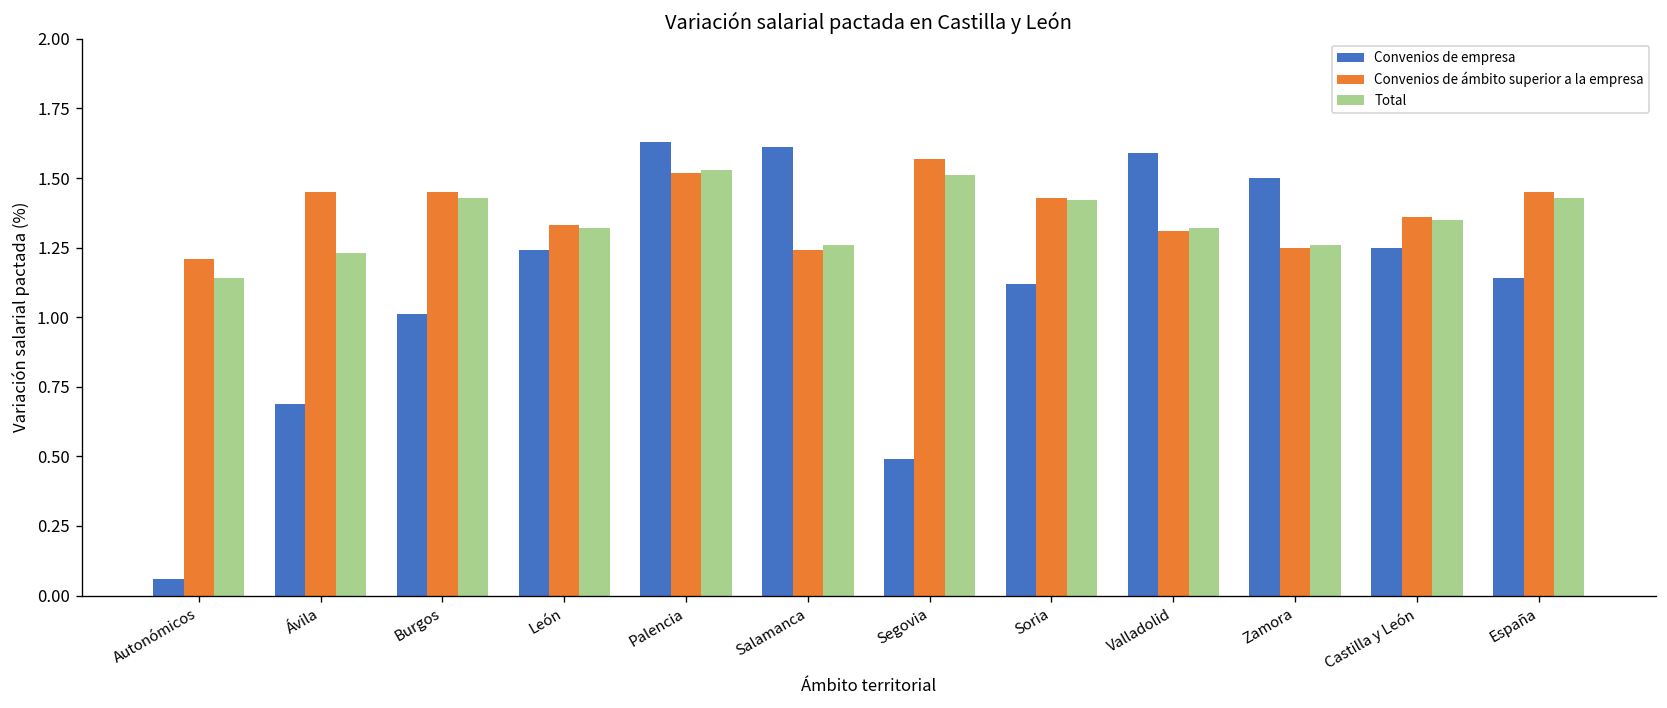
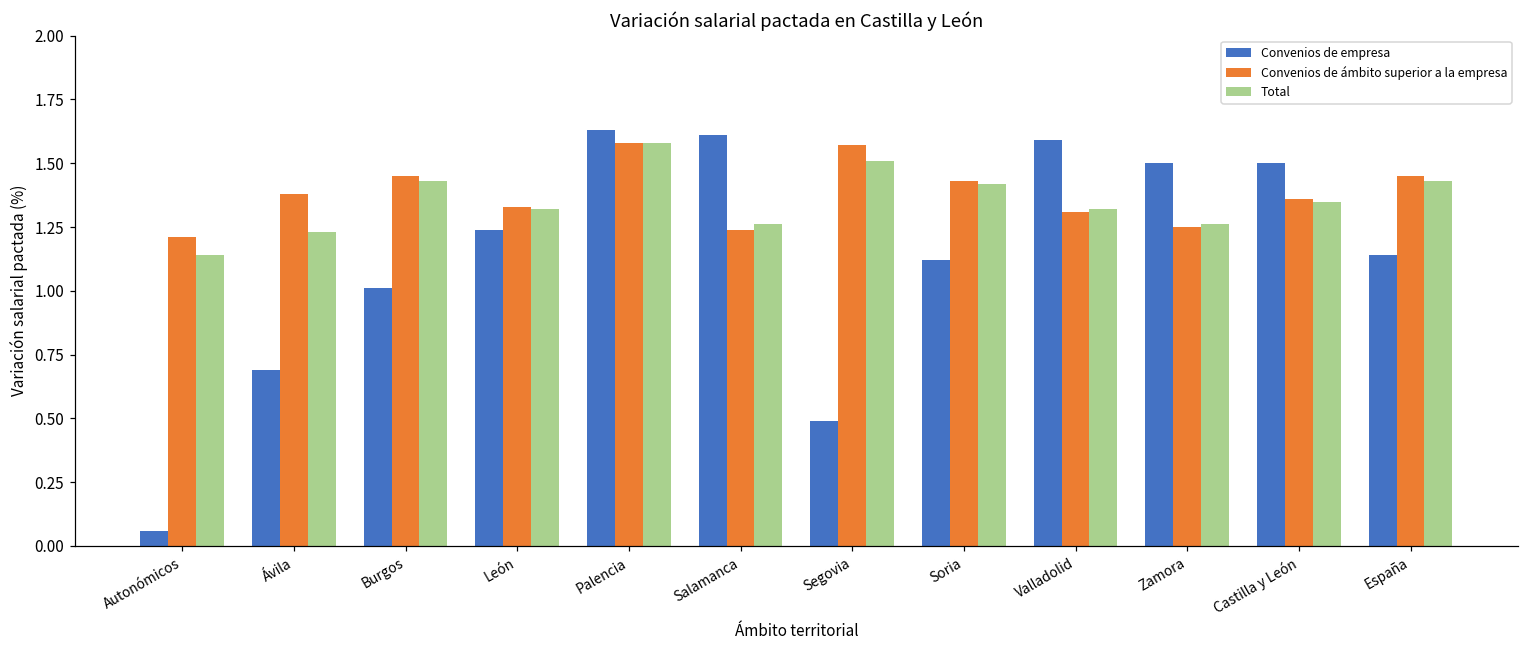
Convenios de ámbito superior a la empresa, Ávila: 1.45 -> 1.38
Convenios de ámbito superior a la empresa, Palencia: 1.52 -> 1.58
Total, Palencia: 1.53 -> 1.58
Convenios de empresa, Castilla y León: 1.25 -> 1.50
